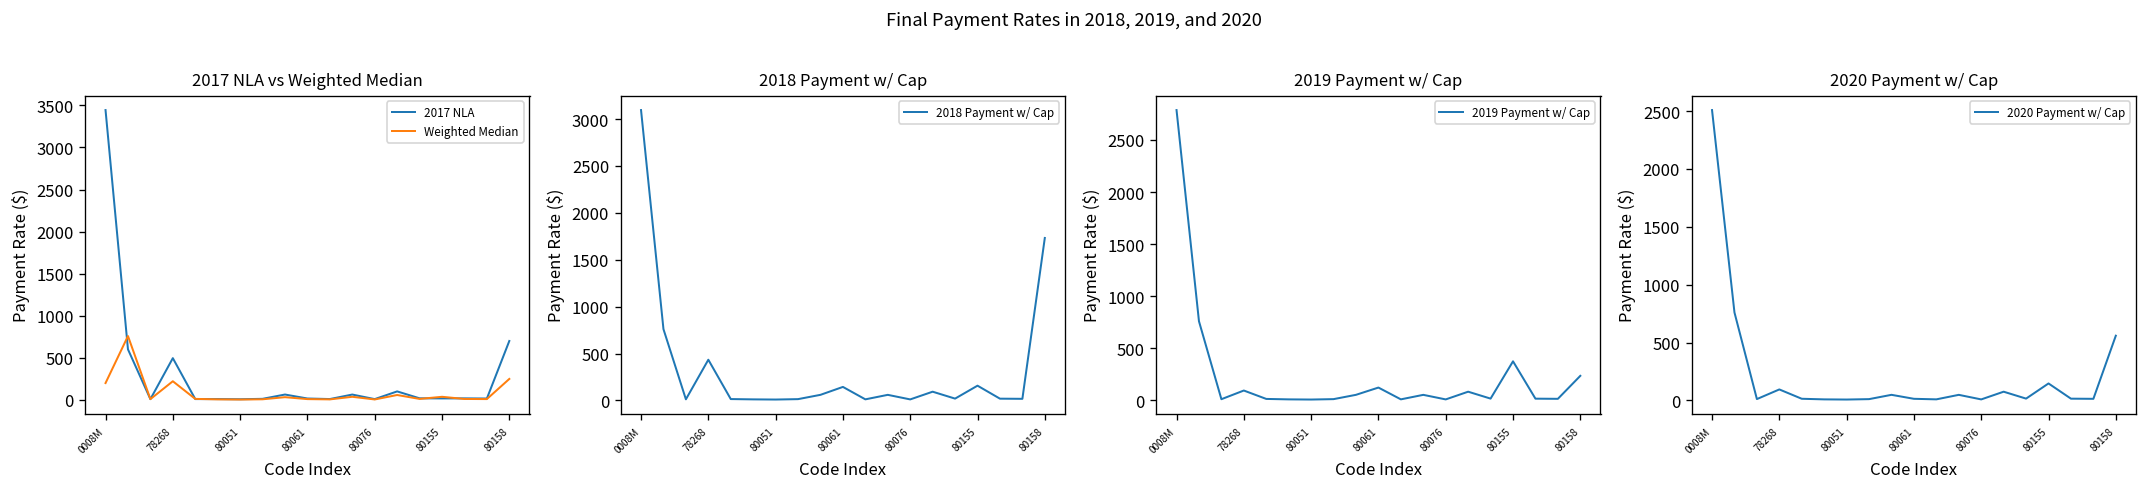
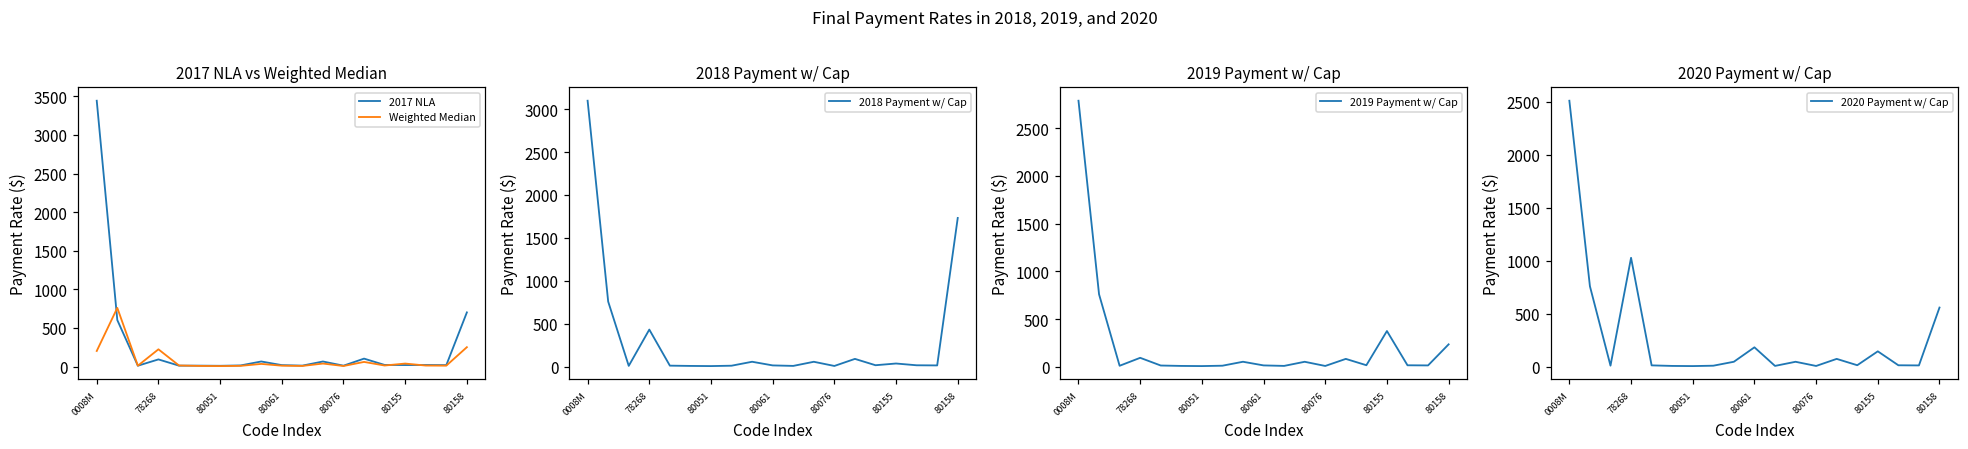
2017 NLA vs Weighted Median, 2017 NLA, 78268: 500 -> 100
2018 Payment w/ Cap, 80061: 100 -> 0
2018 Payment w/ Cap, 80155: 200 -> 0
2019 Payment w/ Cap, 80061: 100 -> 0
2020 Payment w/ Cap, 78268: 100 -> 1000
2020 Payment w/ Cap, 80061: 0 -> 200
